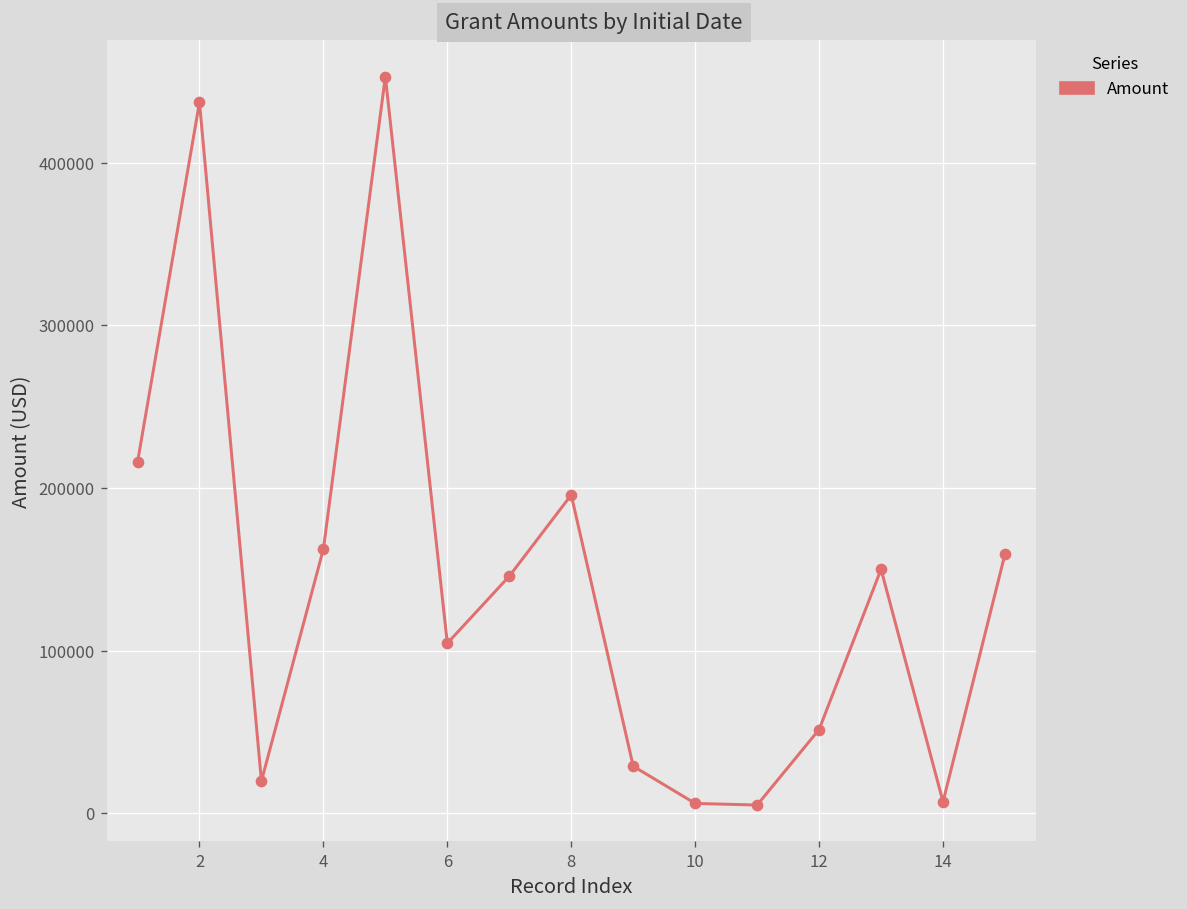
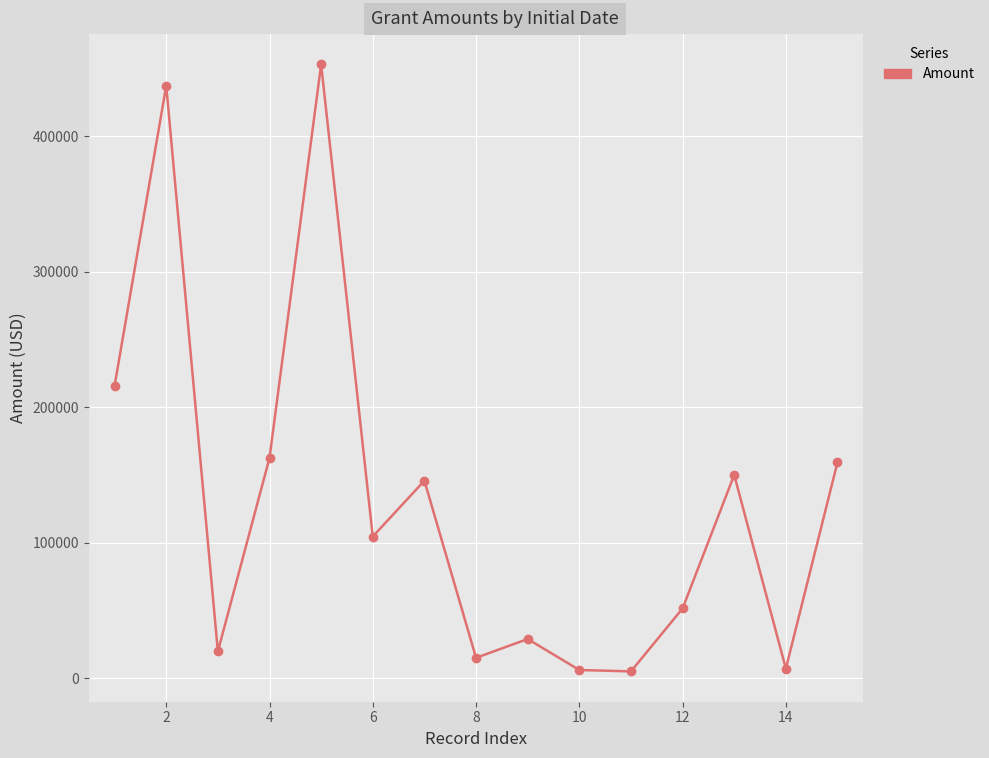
8: 196000 -> 15000
